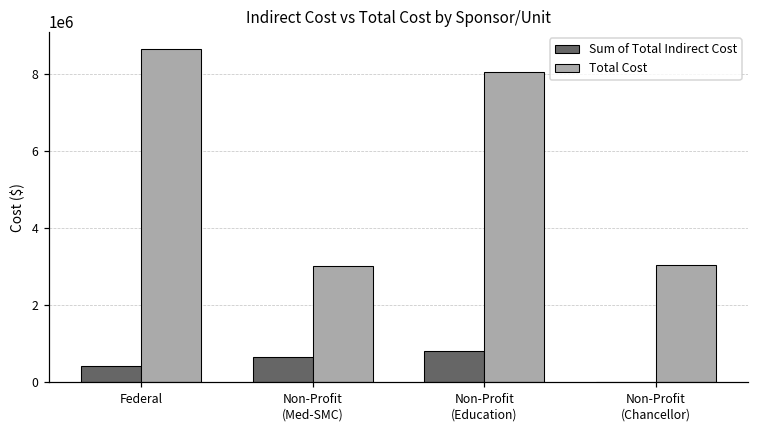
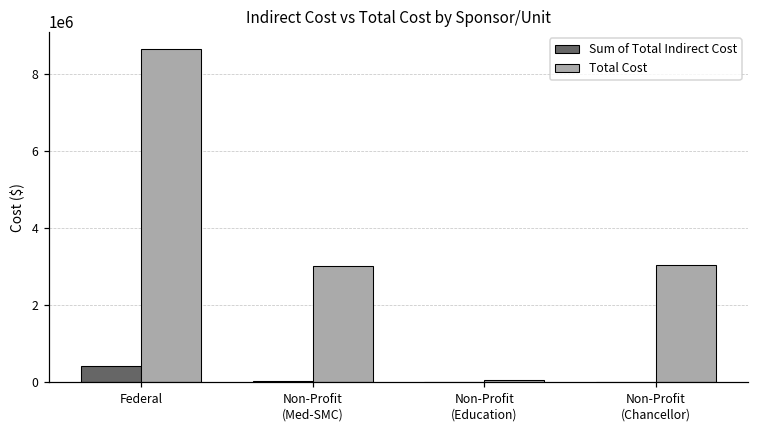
Sum of Total Indirect Cost, Non-Profit (Med-SMC): 700000 -> 0
Sum of Total Indirect Cost, Non-Profit (Education): 800000 -> 0
Total Cost, Non-Profit (Education): 8100000 -> 100000
